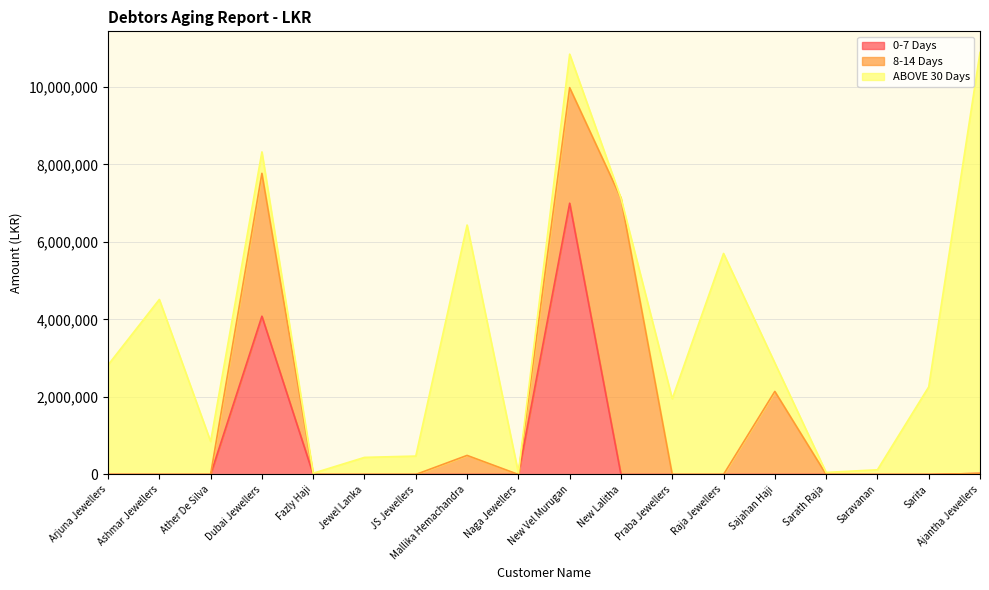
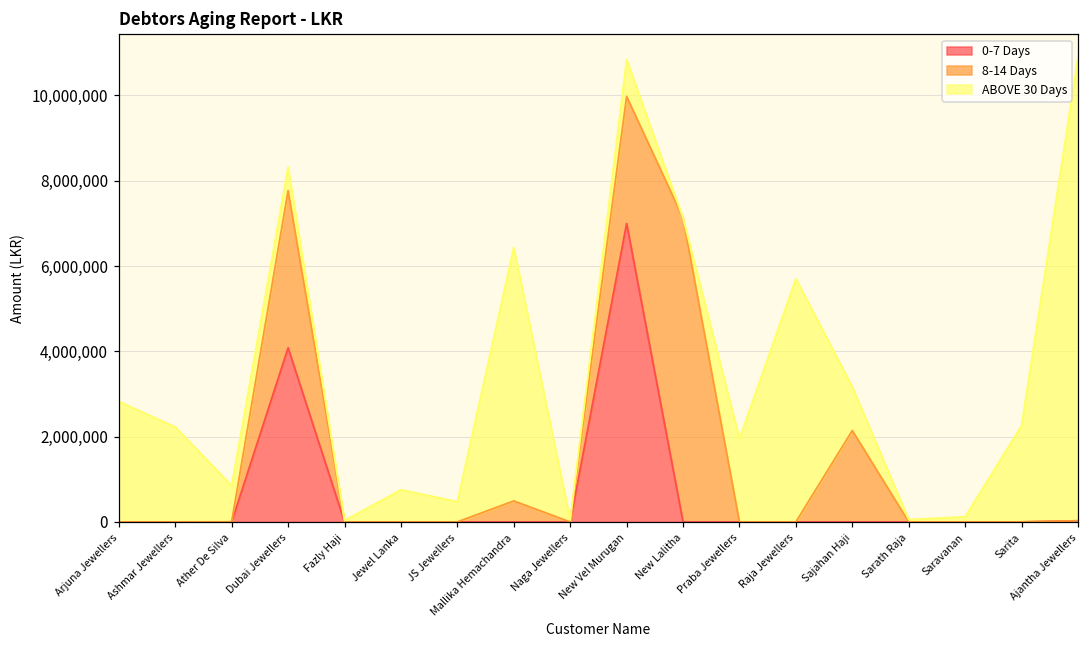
ABOVE 30 Days, Ashmar Jewellers: 4,500,000 -> 2,200,000
ABOVE 30 Days, Jewel Lanka: 400,000 -> 800,000
ABOVE 30 Days, Sajahan Haji: 700,000 -> 1,000,000
